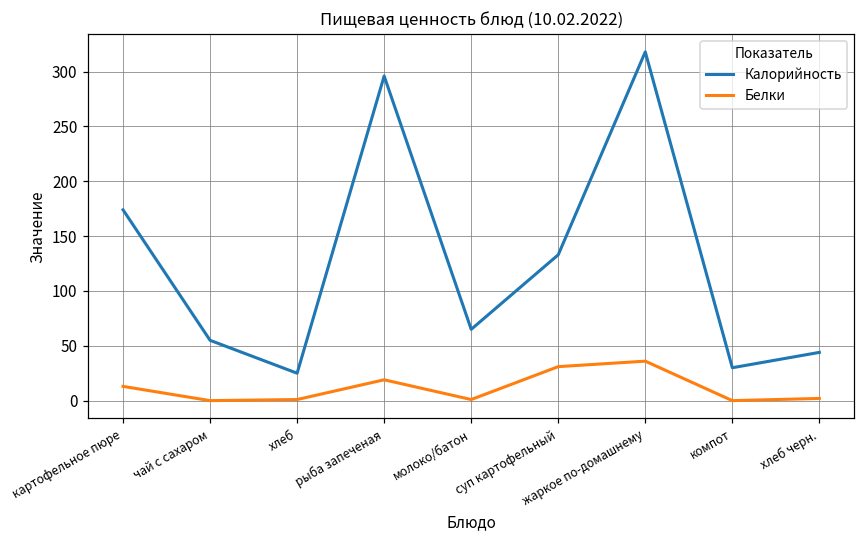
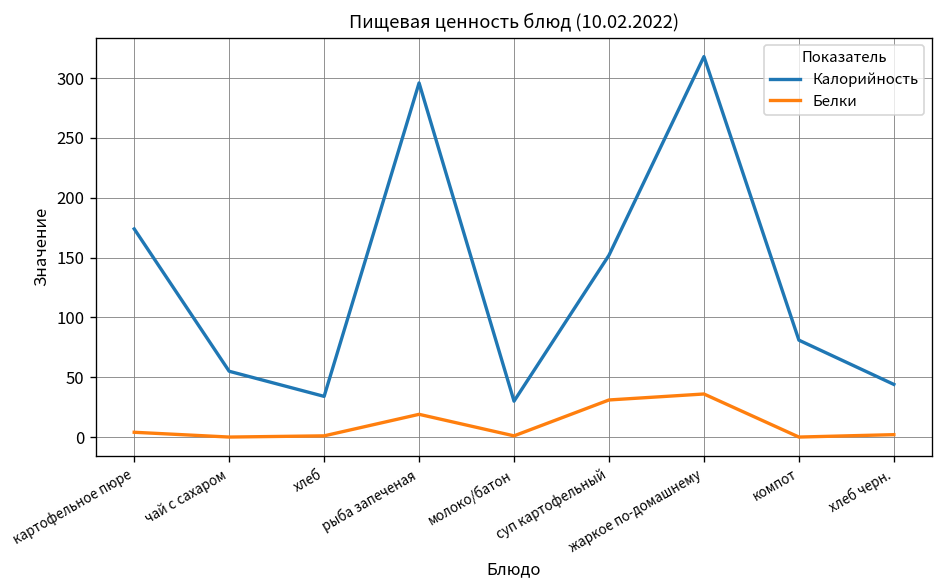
Белки, картофельное пюре: 10 -> 0
Калорийность, хлеб: 25 -> 34
Калорийность, молоко/батон: 70 -> 30
Калорийность, суп картофельный: 130 -> 150
Калорийность, компот: 30 -> 80
